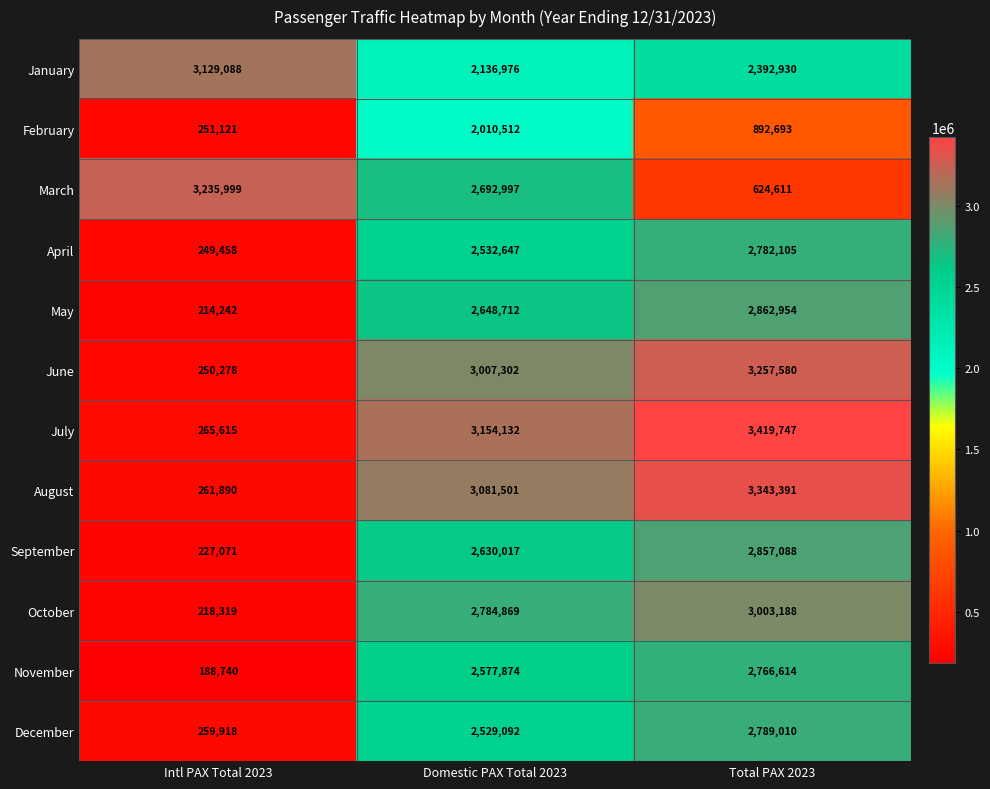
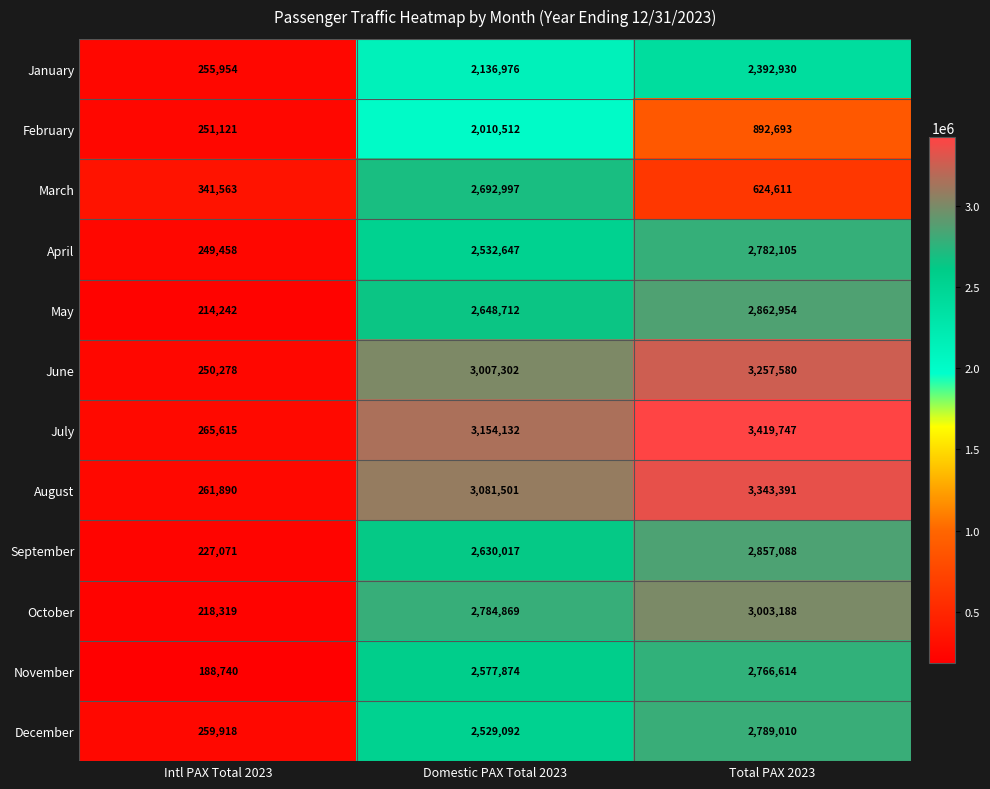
January, Intl PAX Total 2023: 3,129,088 -> 255,954
March, Intl PAX Total 2023: 3,235,999 -> 341,563
